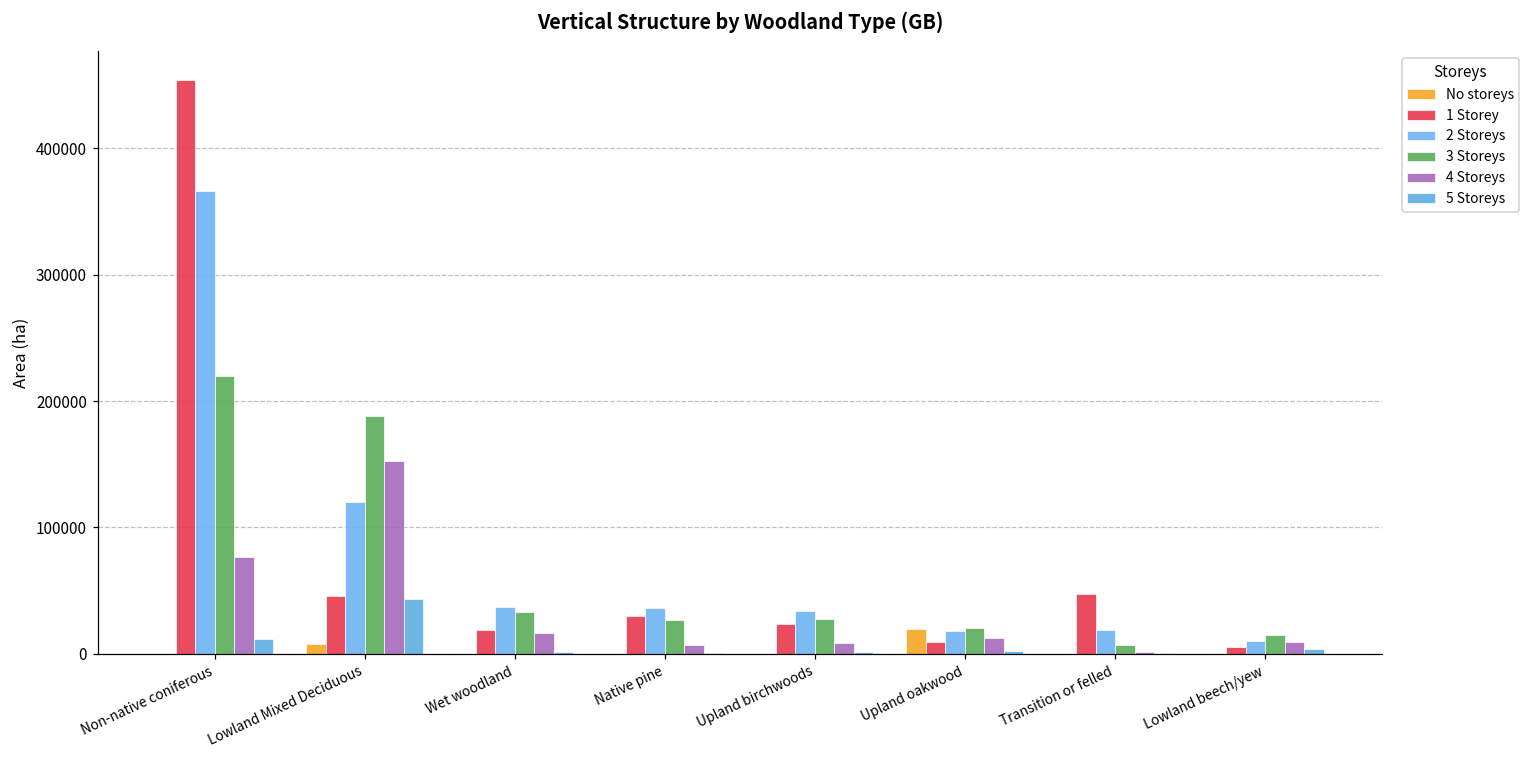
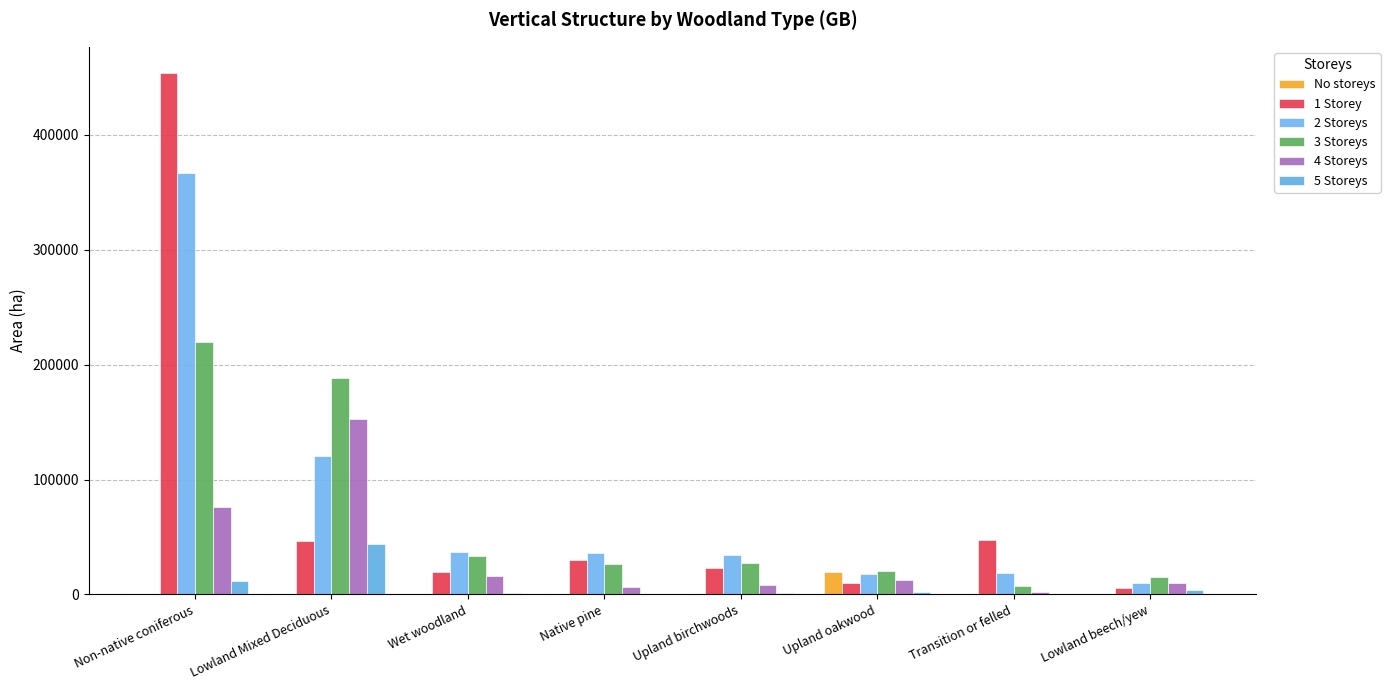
No storeys, Lowland Mixed Deciduous: 8000 -> 0
